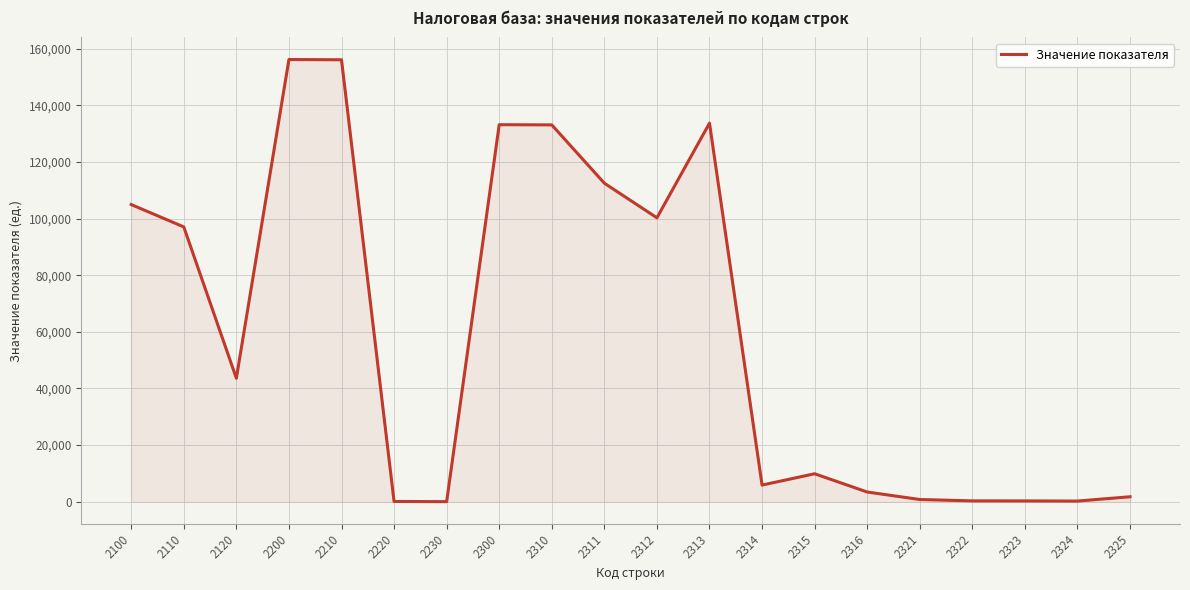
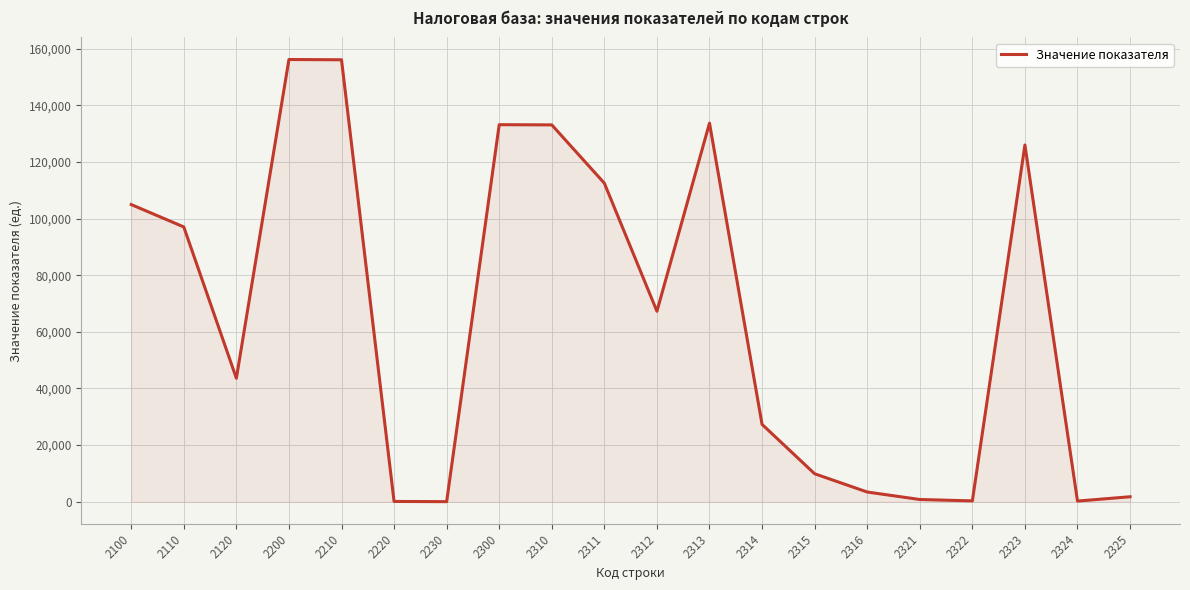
2312: 100,000 -> 67,000
2314: 6,000 -> 27,000
2323: 0 -> 126,000
